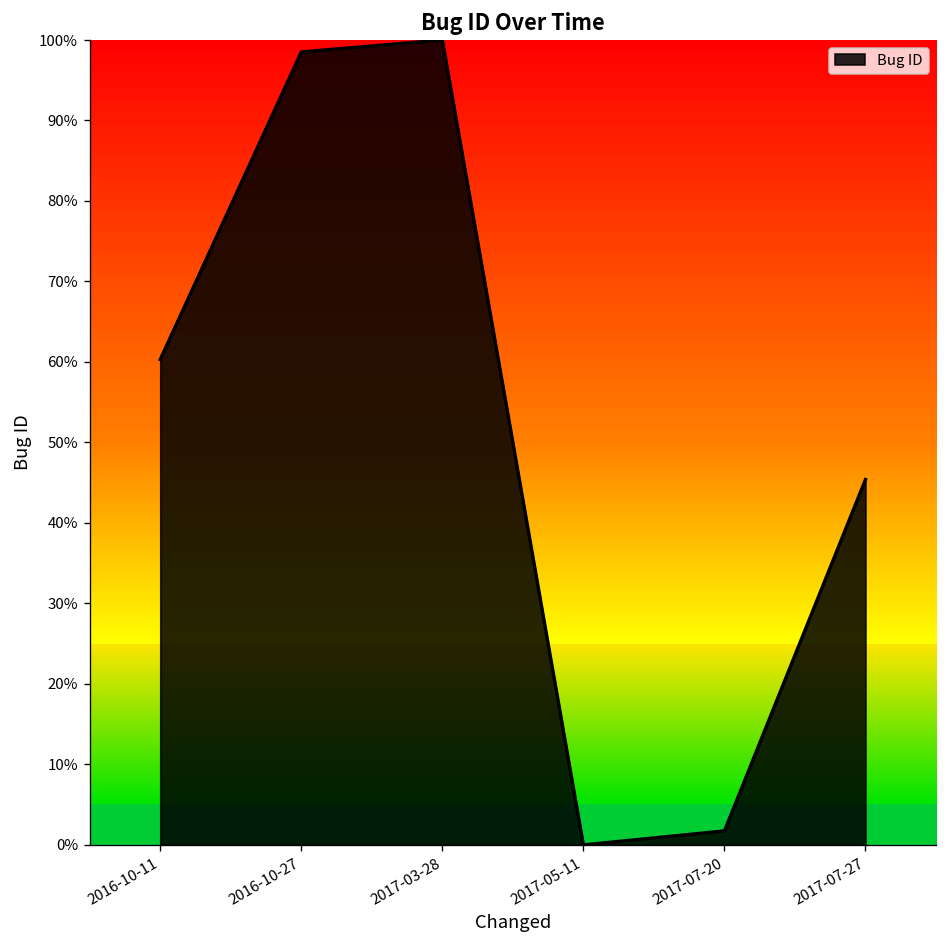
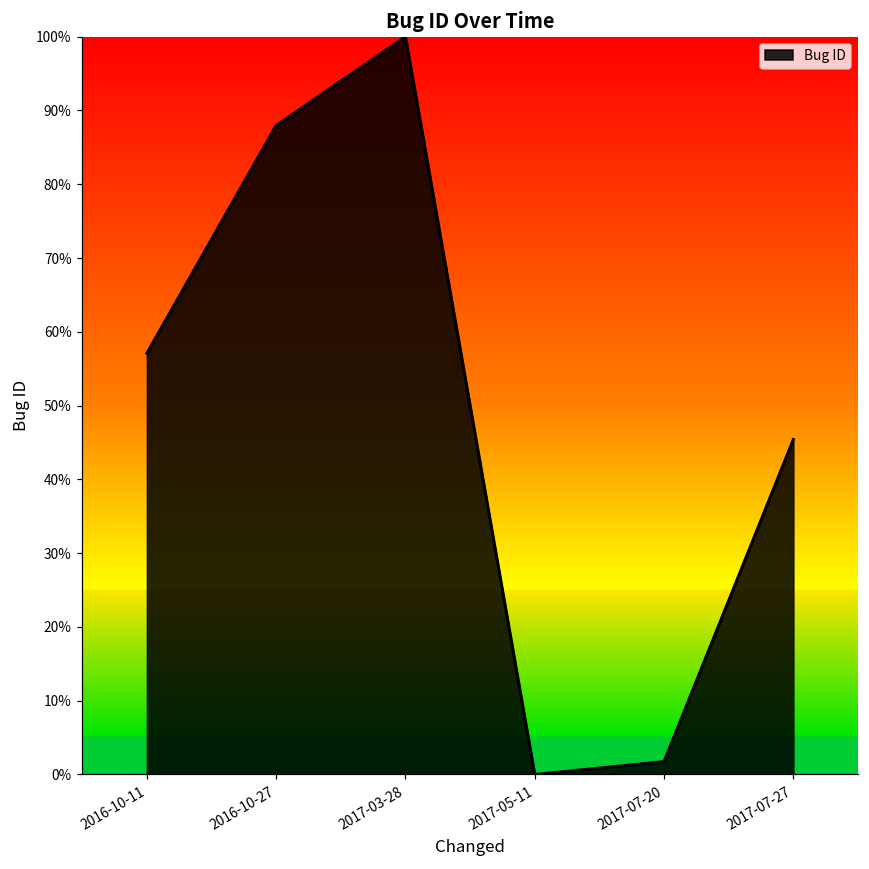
2016-10-11: 60% -> 57%
2016-10-27: 99% -> 88%
